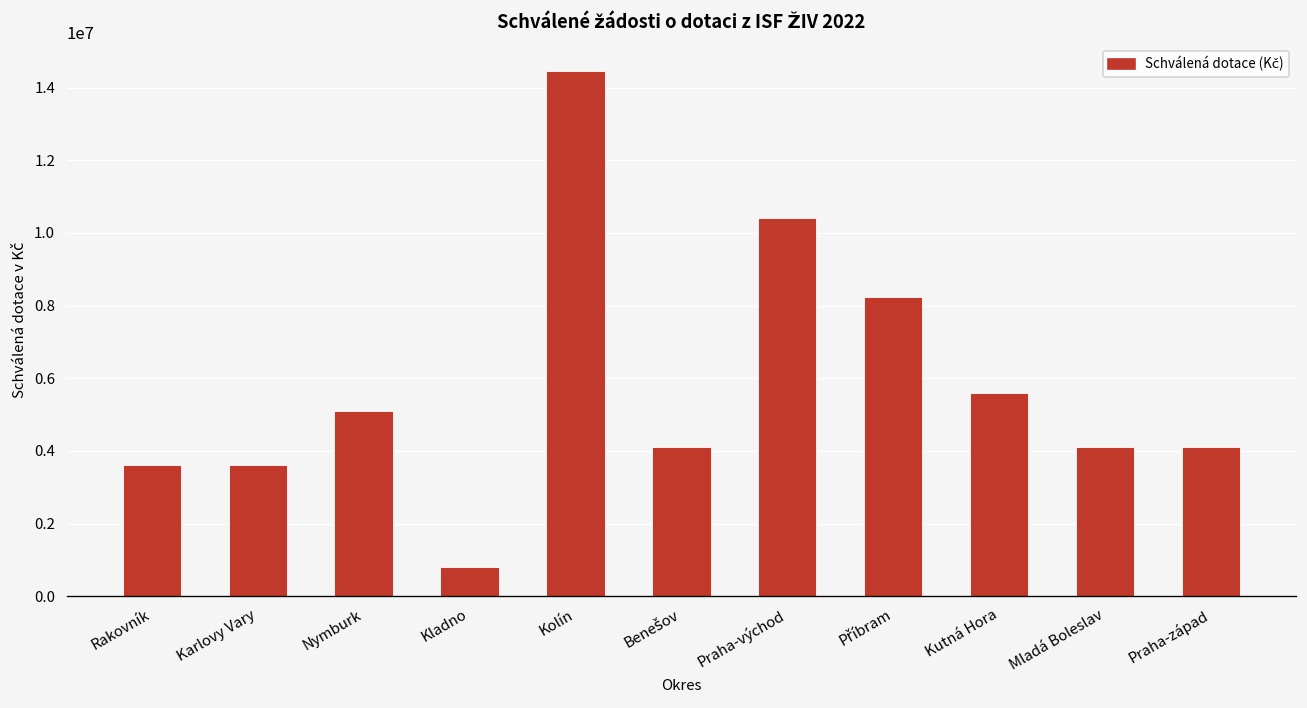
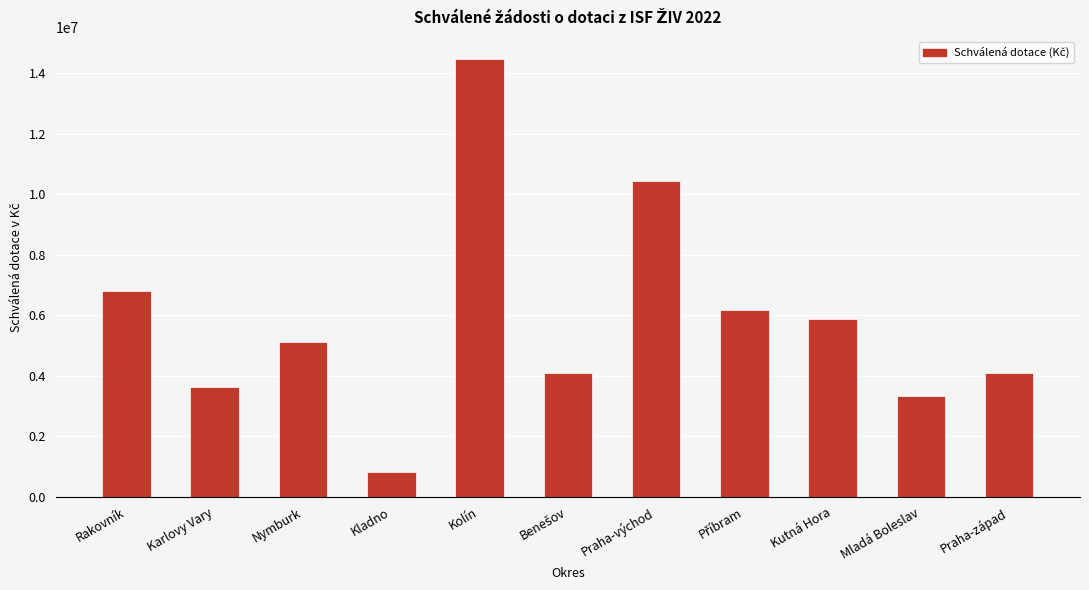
Rakovník: 3600000 -> 6800000
Příbram: 8200000 -> 6200000
Kutná Hora: 5600000 -> 5900000
Mladá Boleslav: 4100000 -> 3300000
